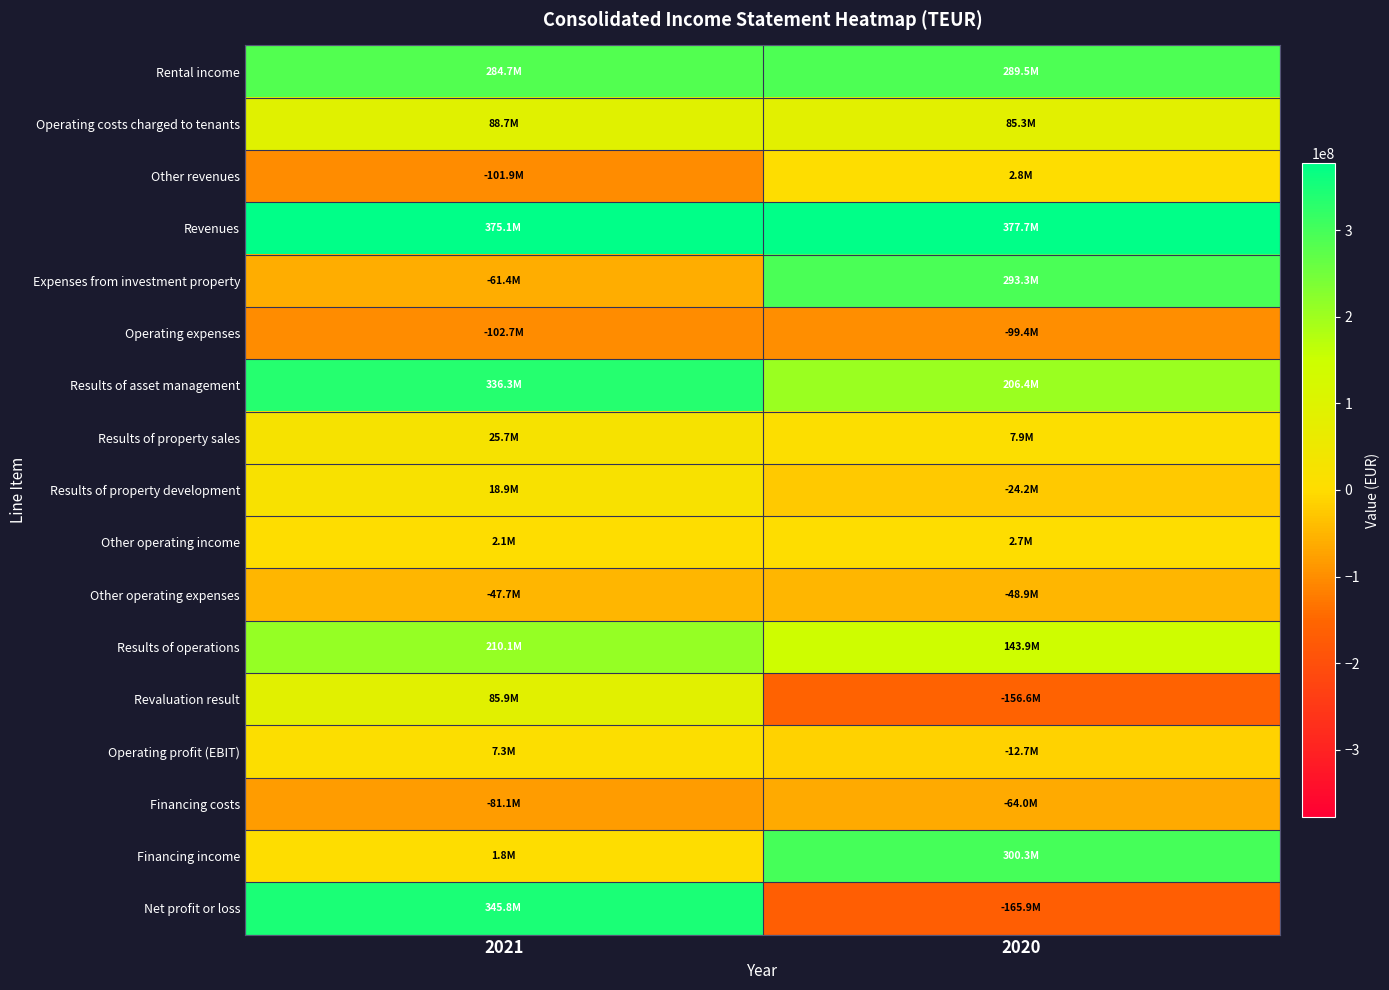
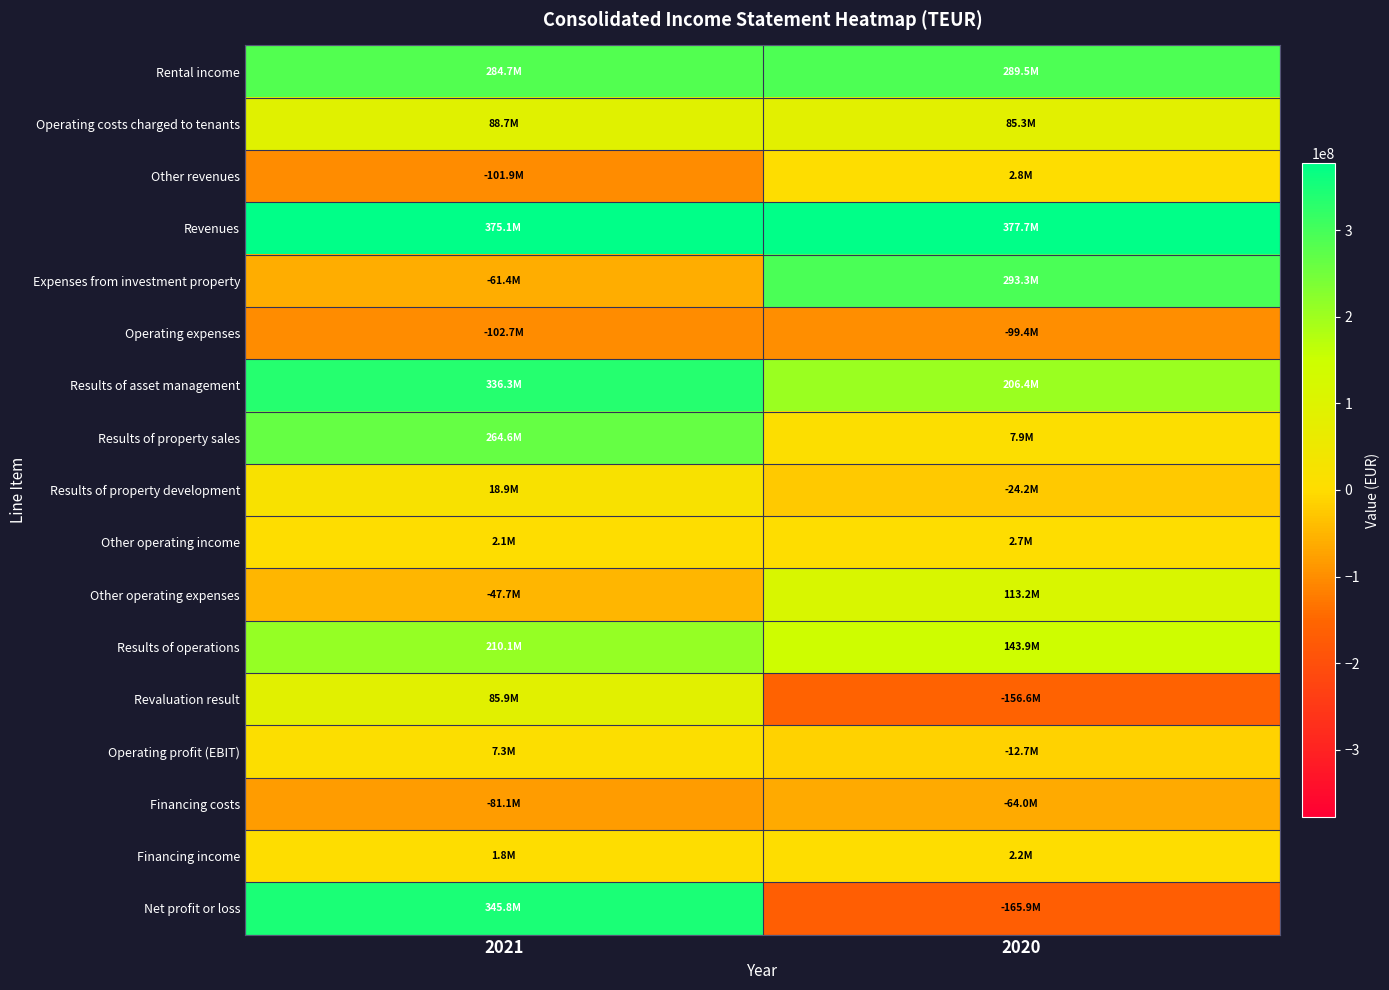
Results of property sales, 2021: 25.7M -> 264.6M
Other operating expenses, 2020: -48.9M -> 113.2M
Financing income, 2020: 300.3M -> 2.2M
